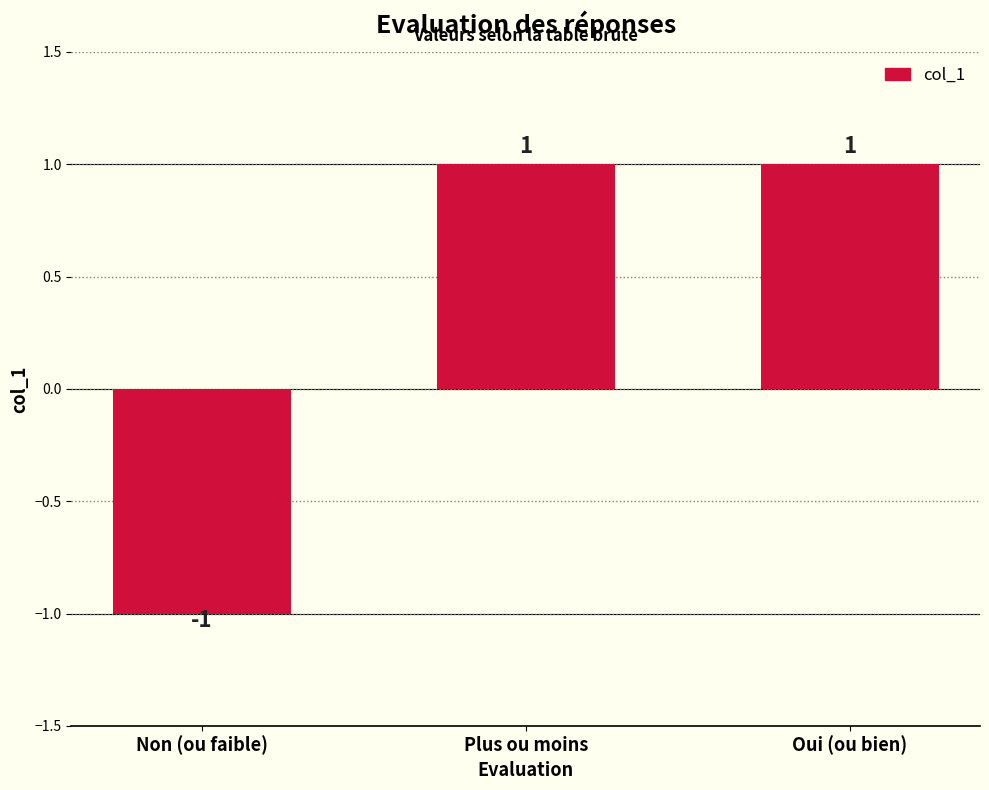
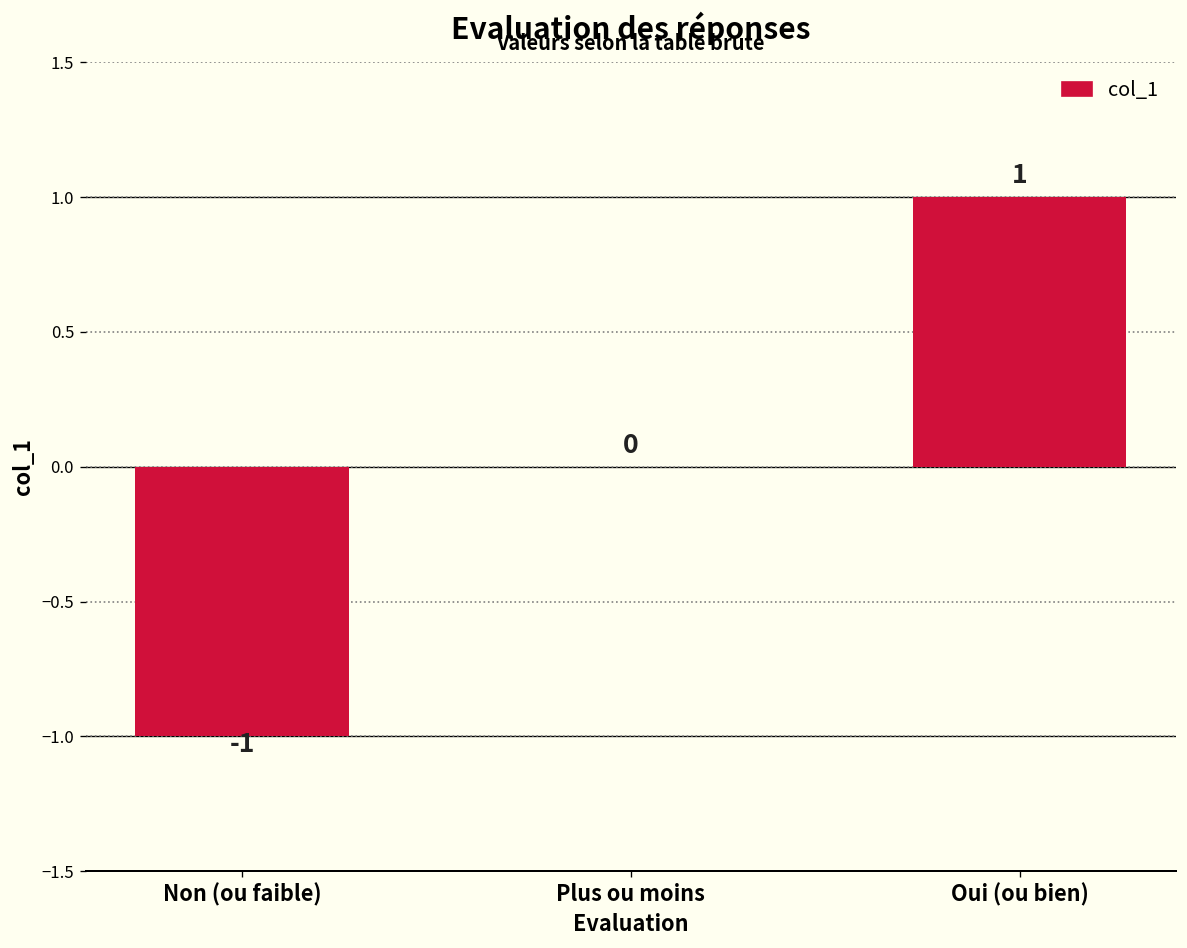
Plus ou moins: 1 -> 0
